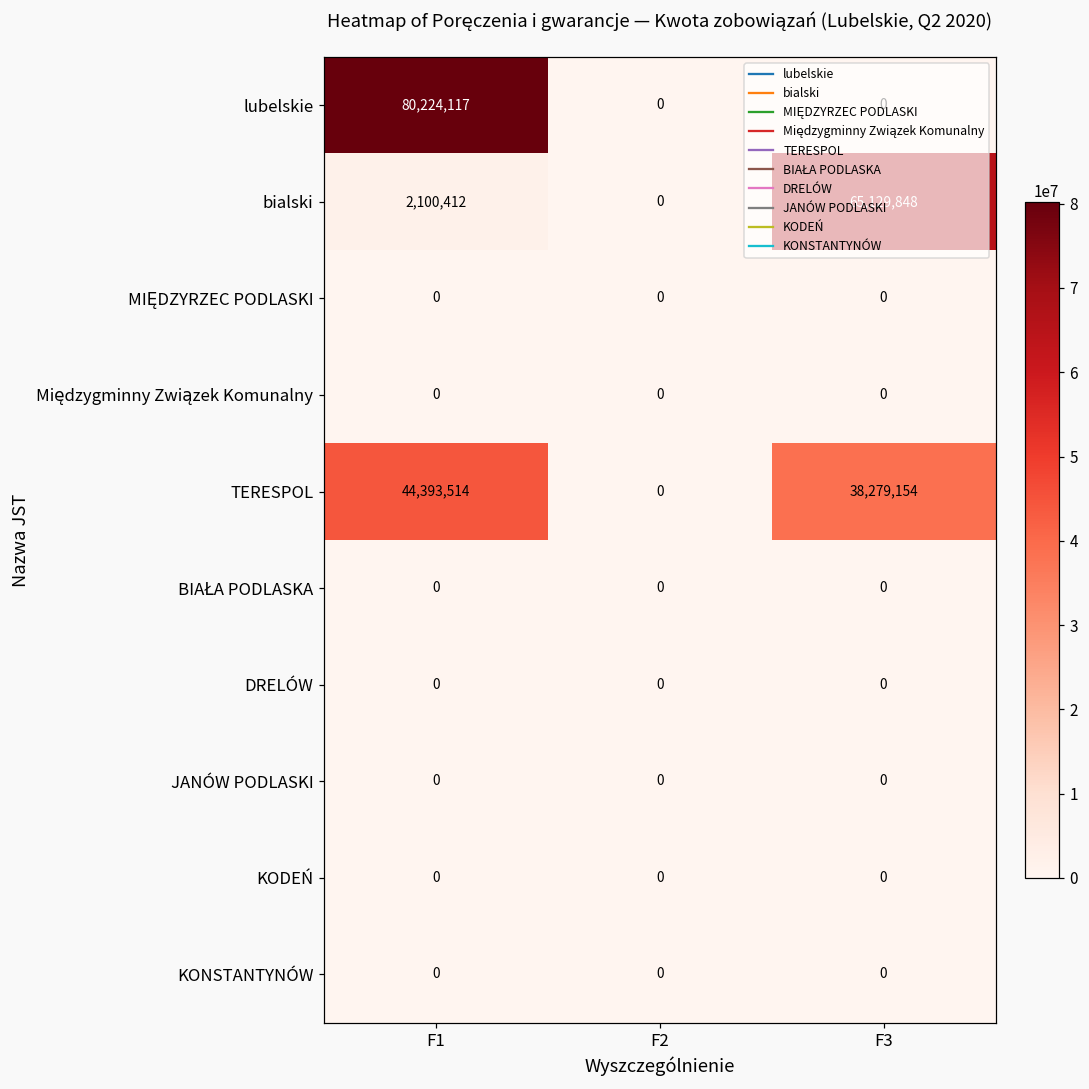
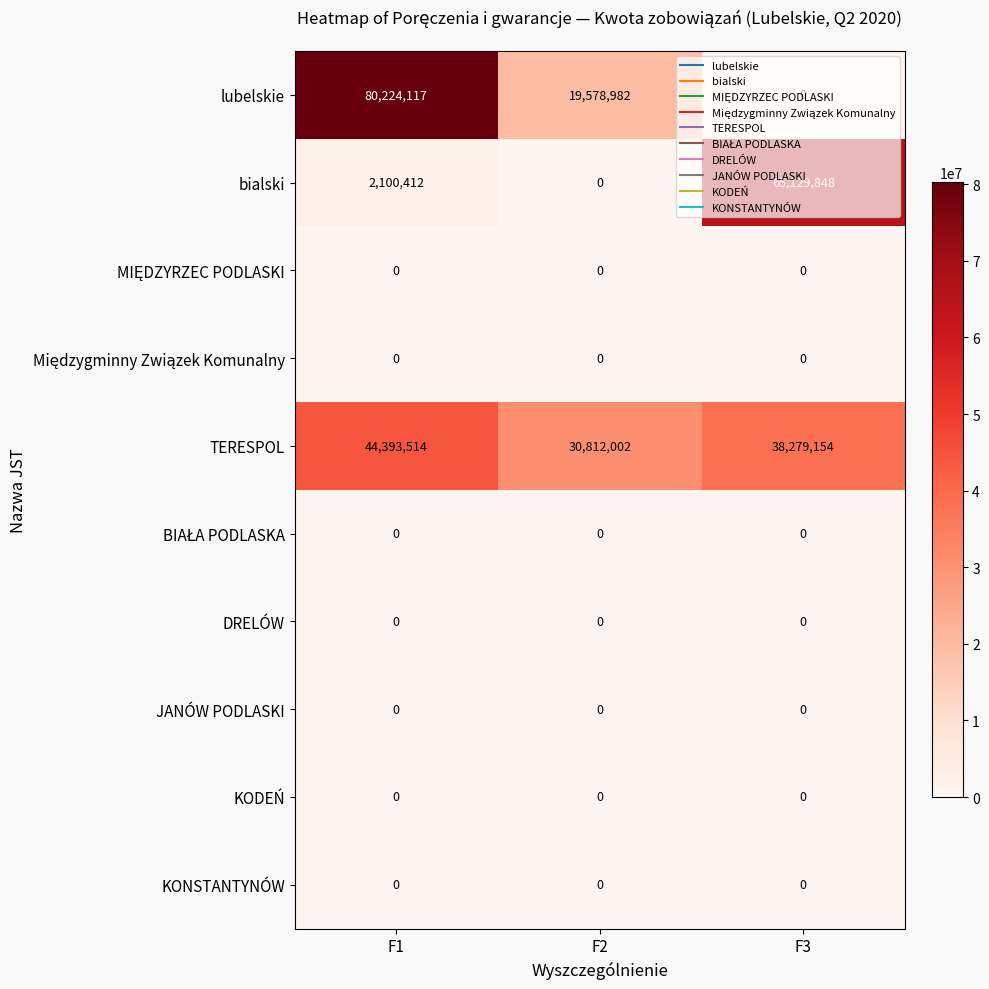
lubelskie, F2: 0 -> 19,578,982
TERESPOL, F2: 0 -> 30,812,002
